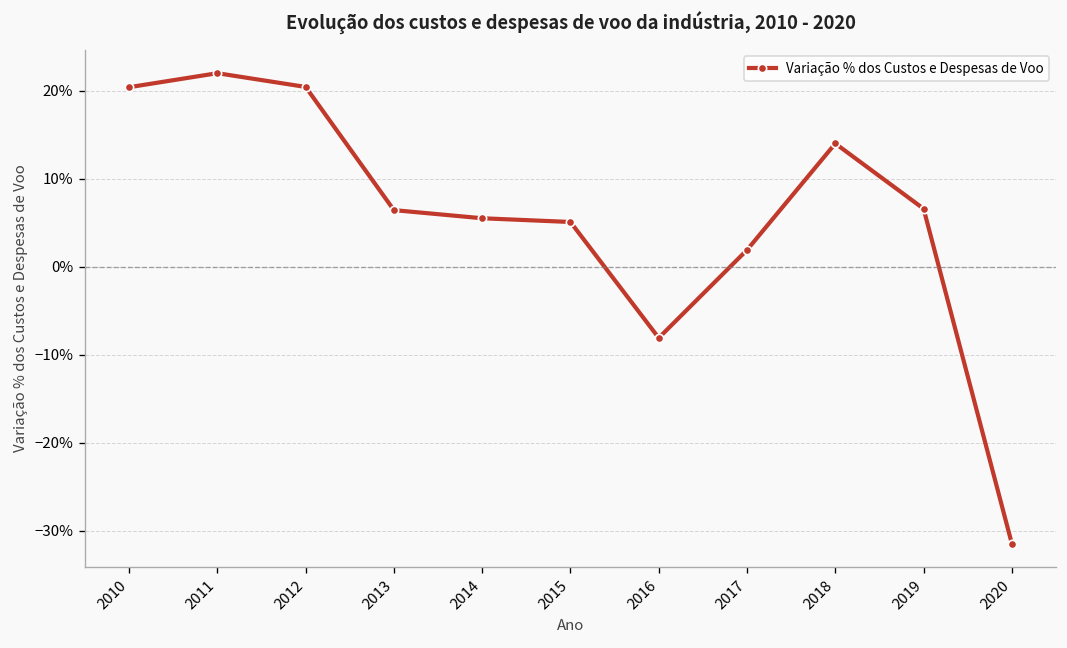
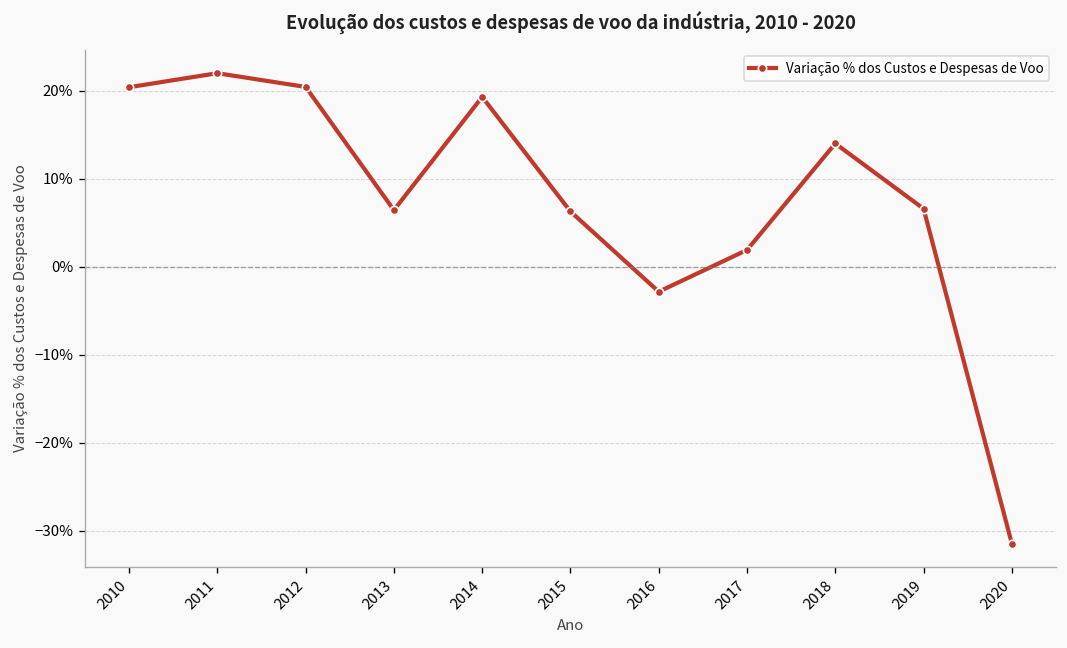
2014: 5% -> 19%
2015: 5% -> 6%
2016: -8% -> -3%
